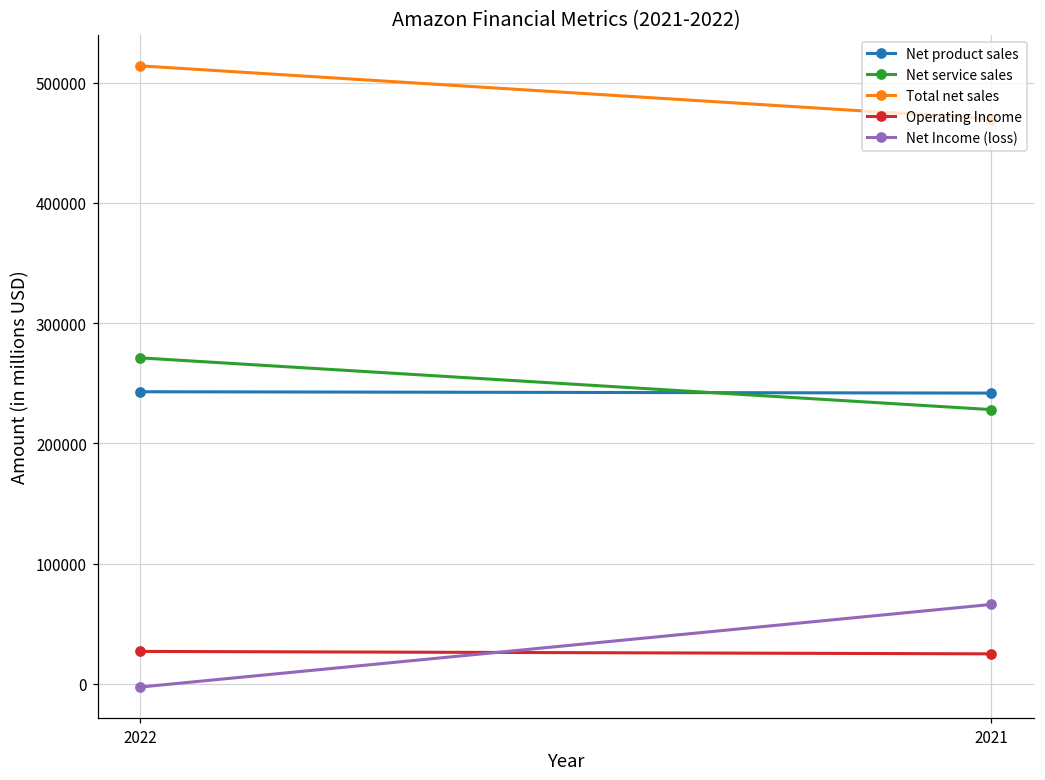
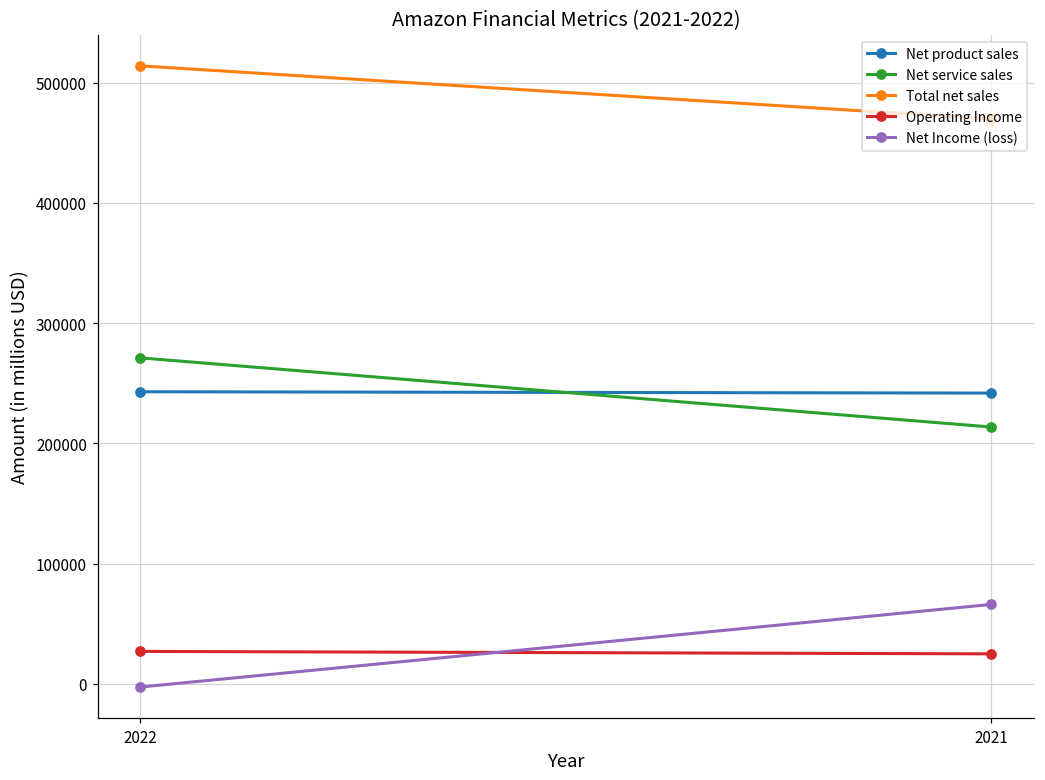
Net service sales, 2021: 228000 -> 214000
